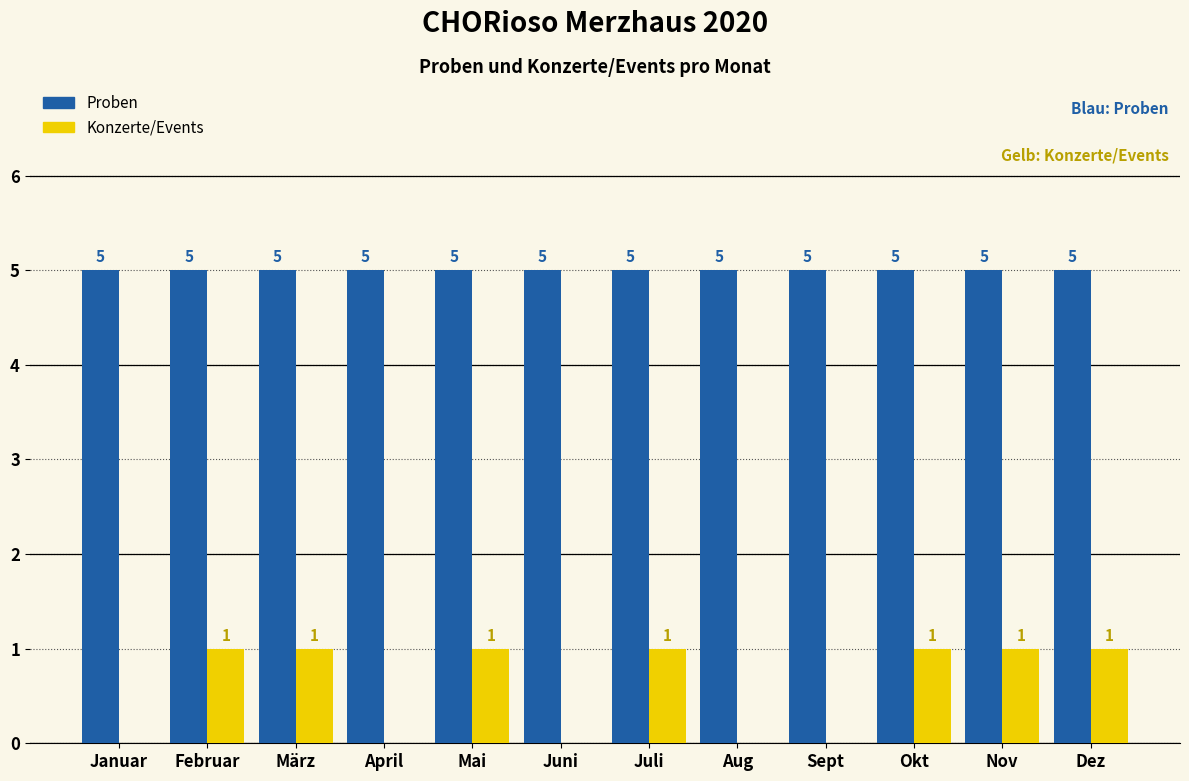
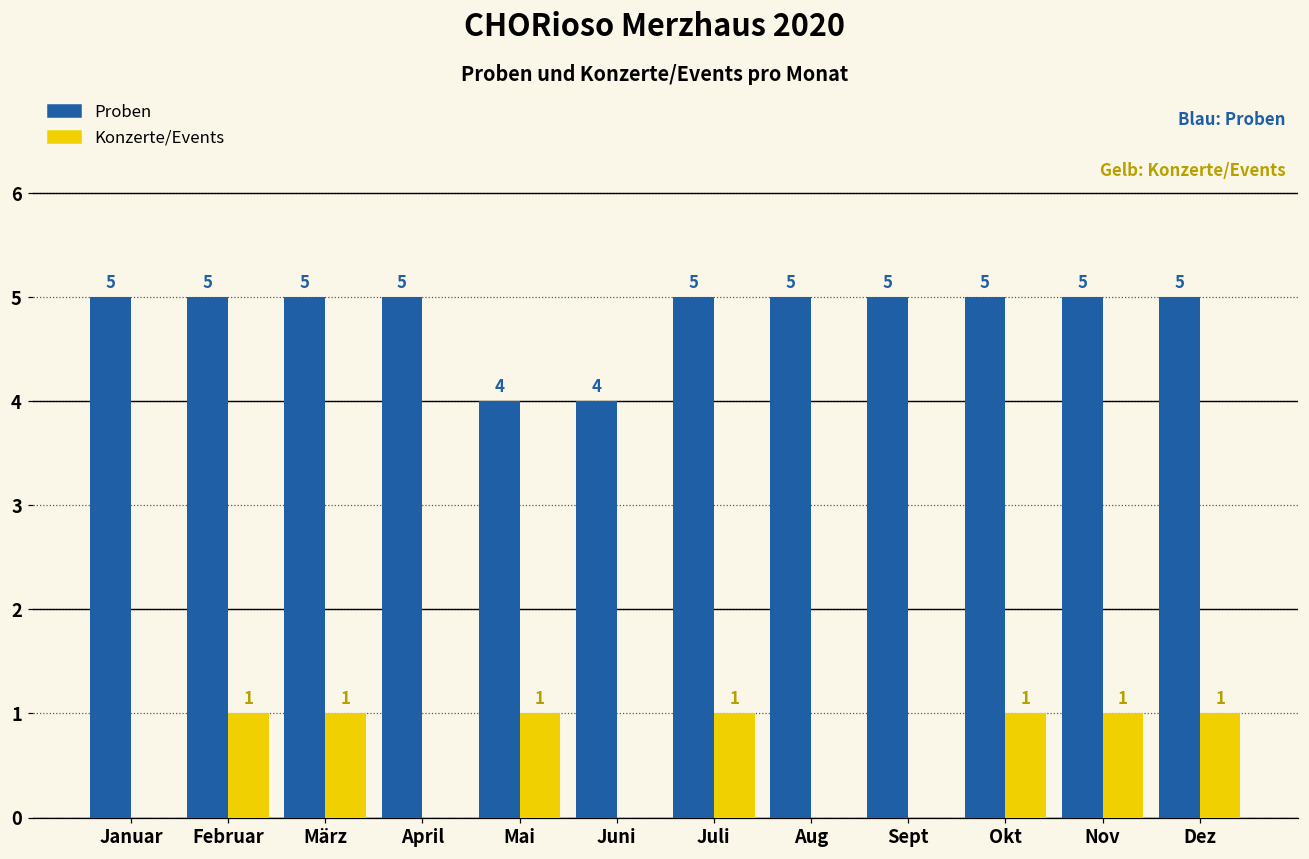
Proben, Mai: 5 -> 4
Proben, Juni: 5 -> 4
